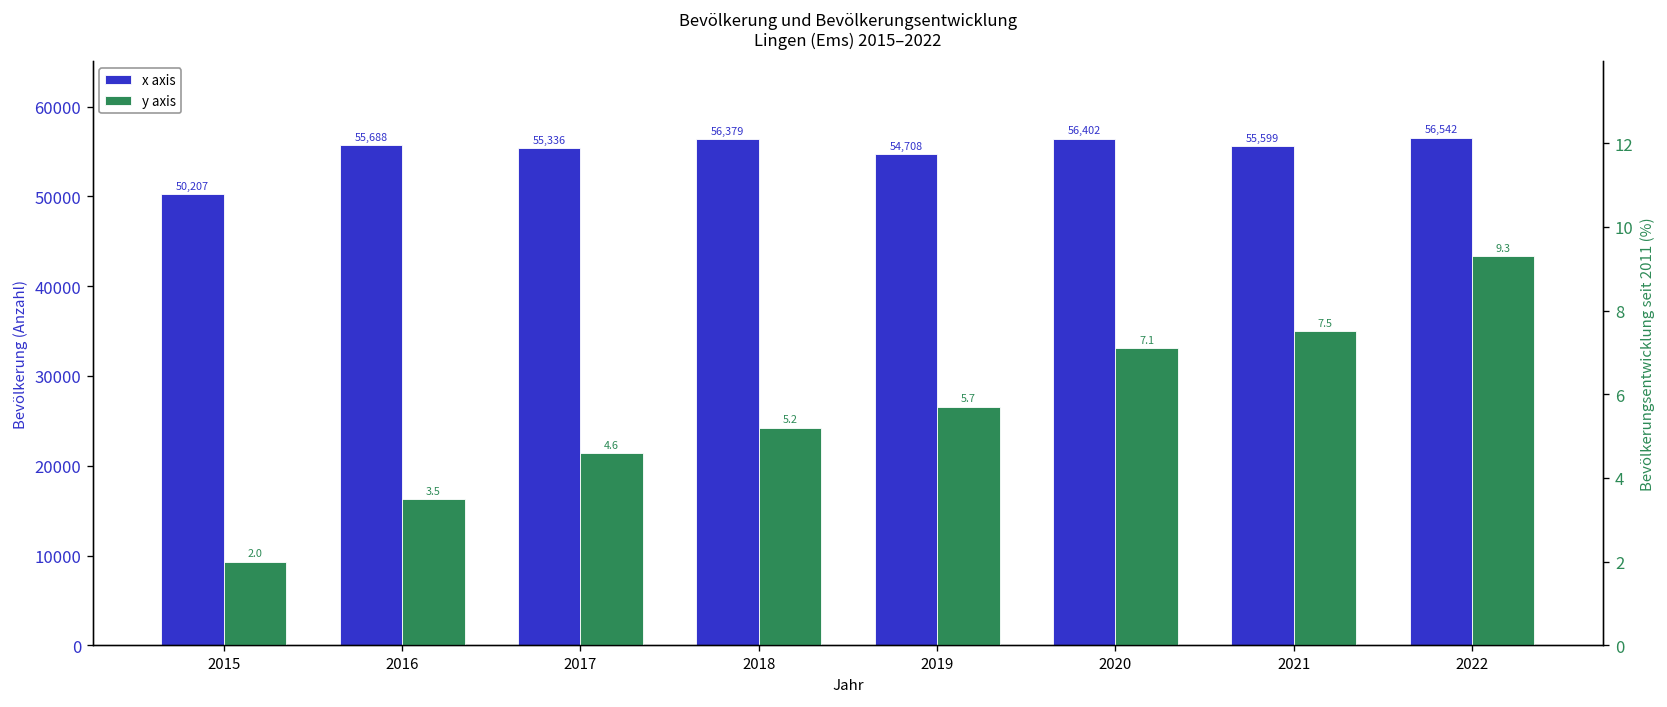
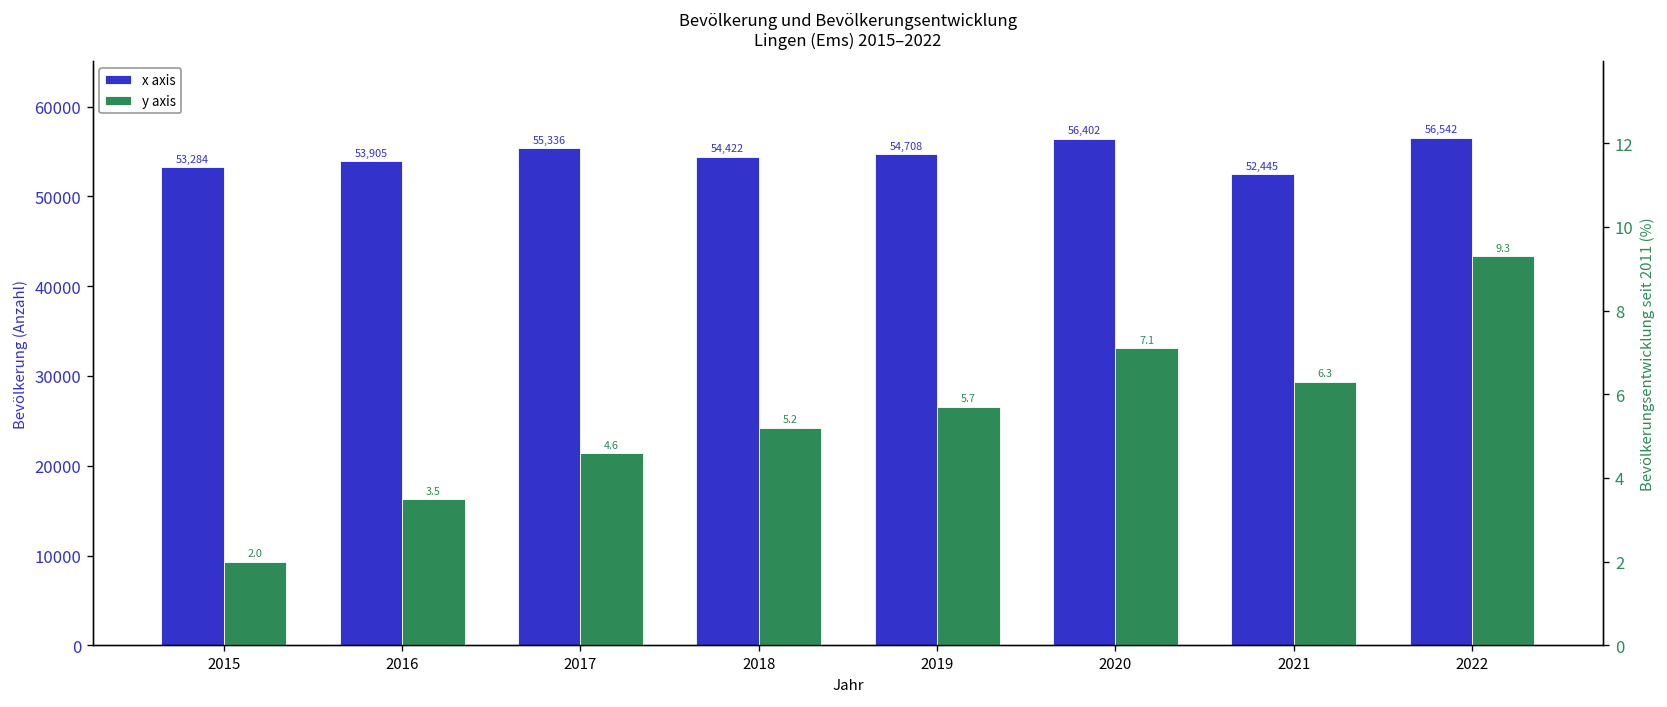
x axis, 2015: 50,207 -> 53,284
x axis, 2016: 55,688 -> 53,905
x axis, 2018: 56,379 -> 54,422
x axis, 2021: 55,599 -> 52,445
y axis, 2021: 7.5 -> 6.3
